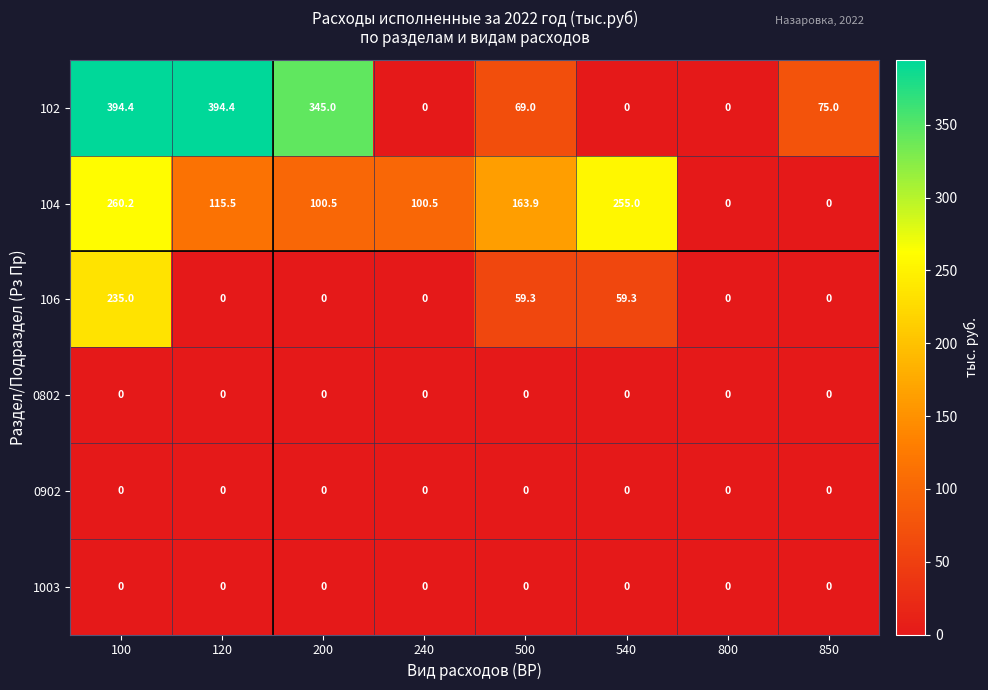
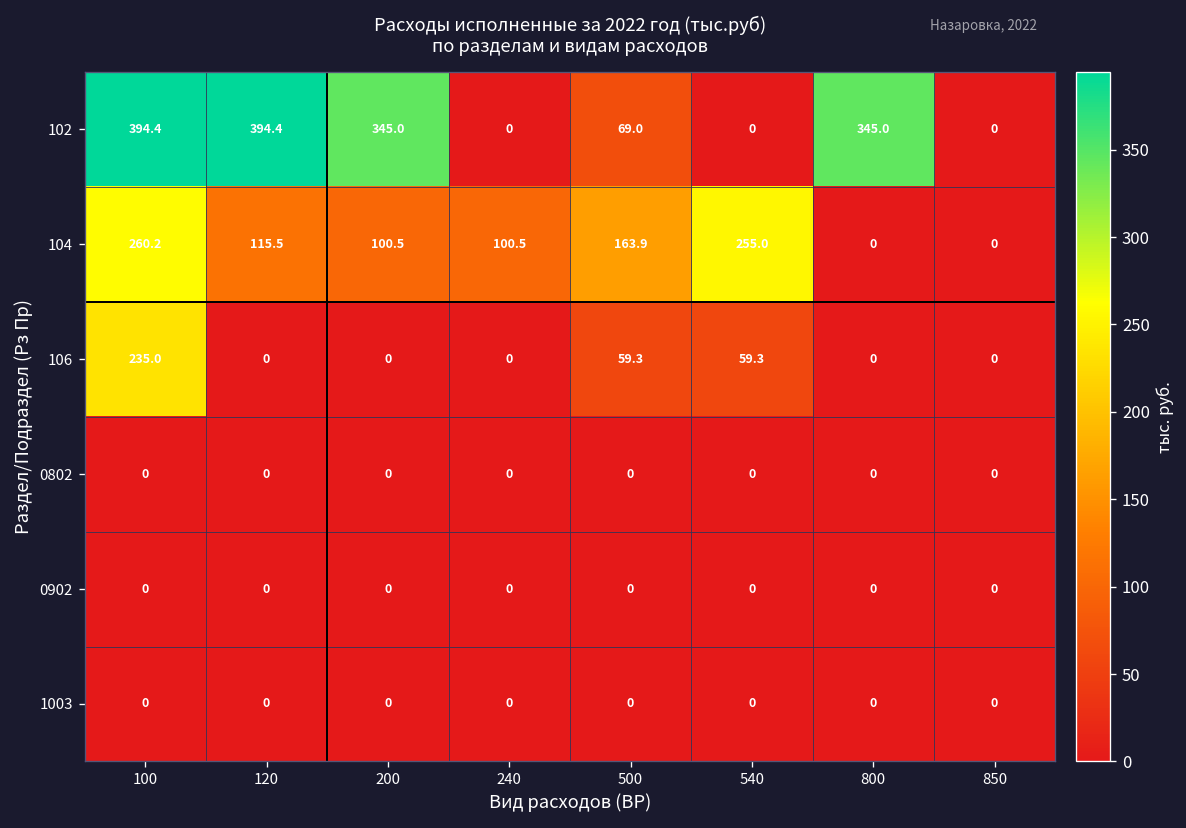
102, 800: 0 -> 345.0
102, 850: 75.0 -> 0
